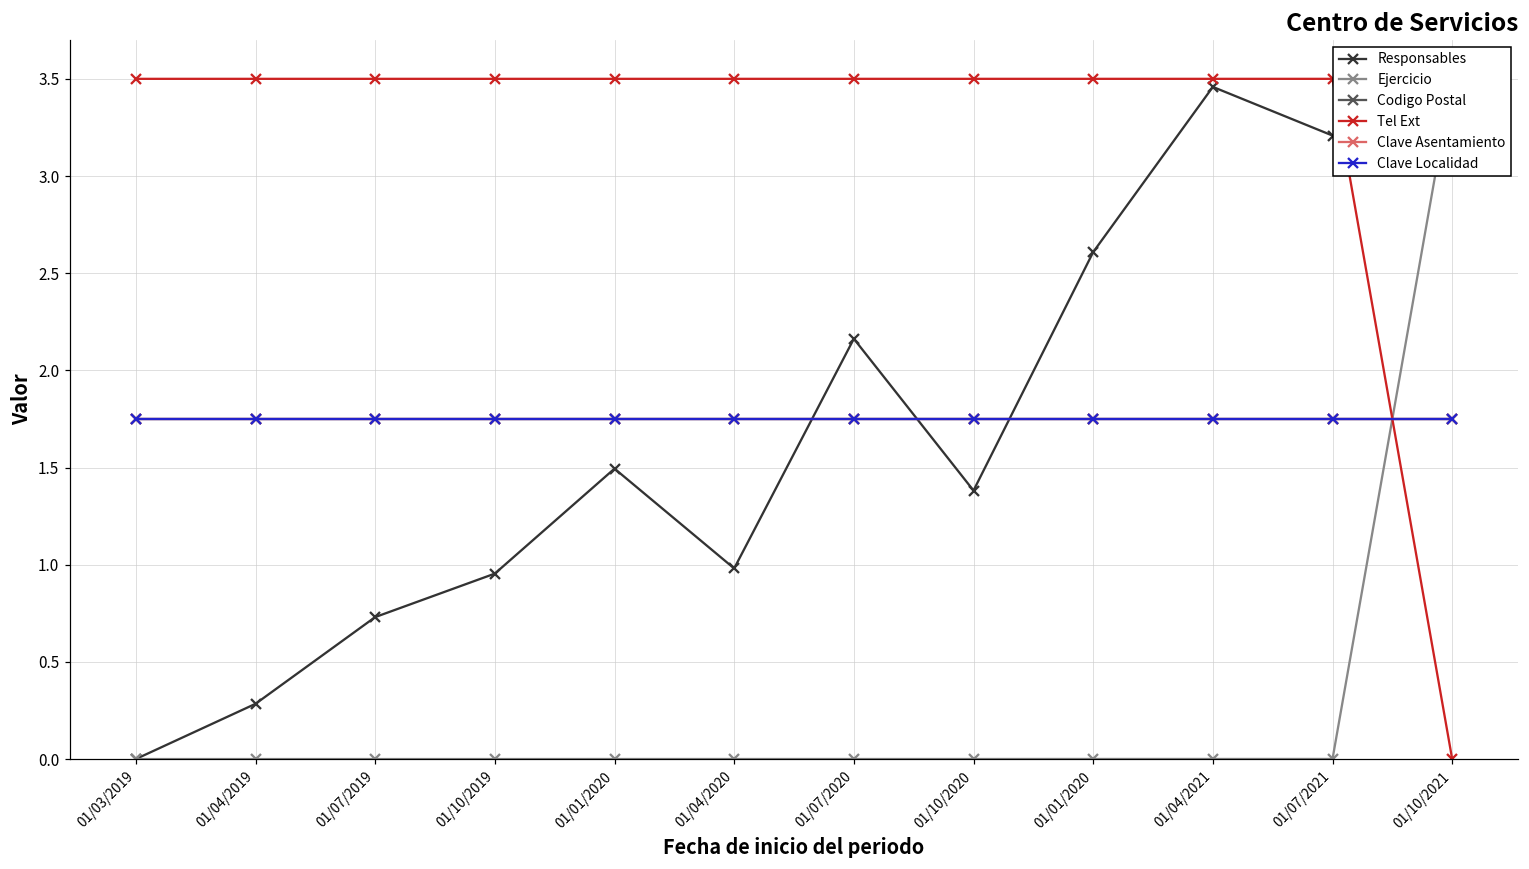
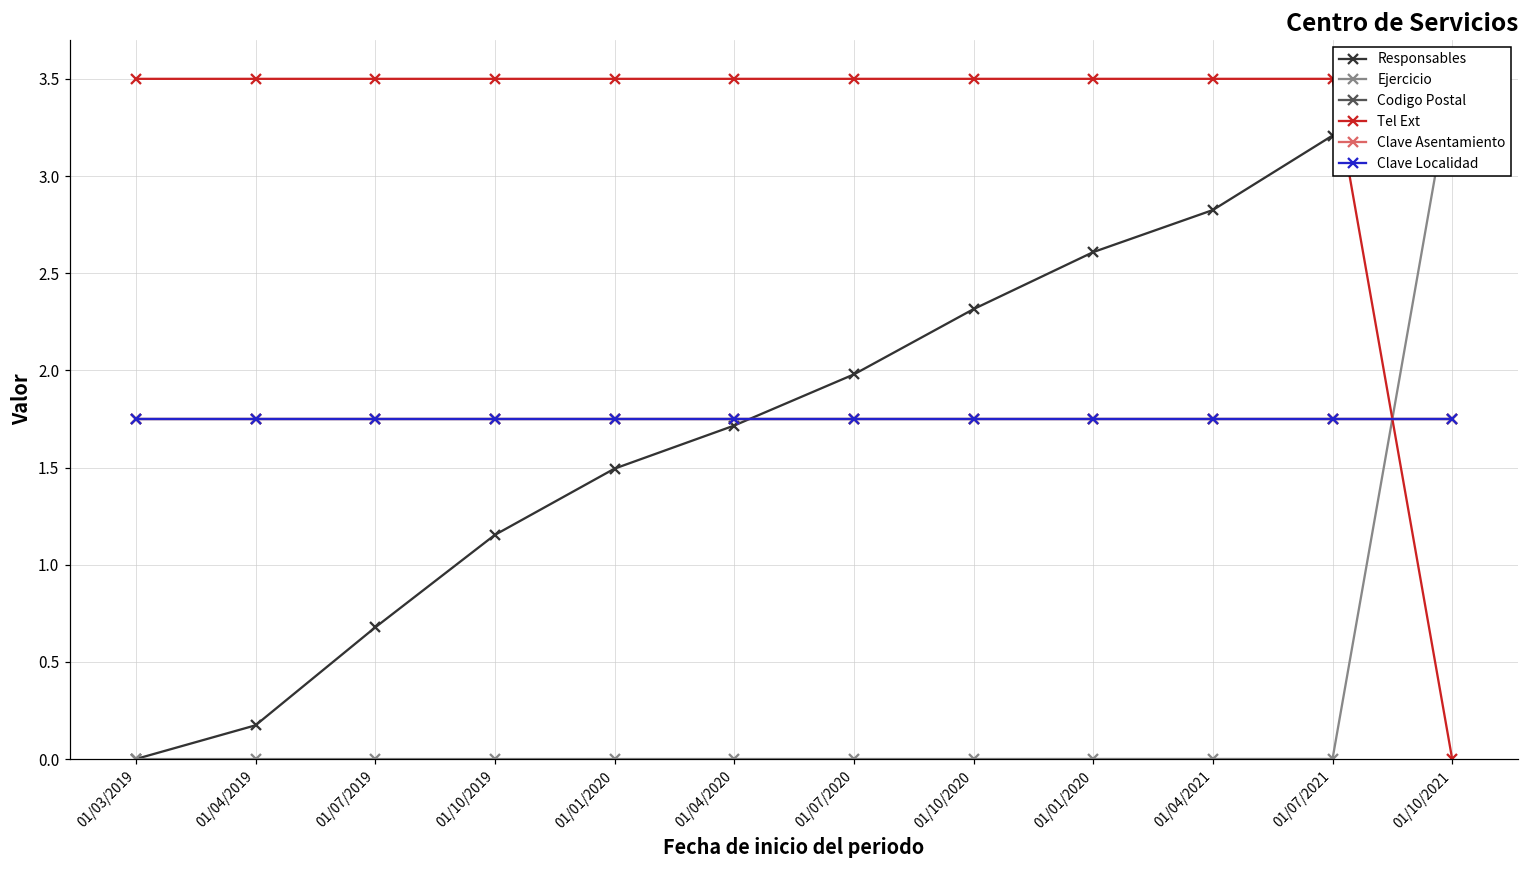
Responsables, 01/04/2019: 0.28 -> 0.17
Responsables, 01/07/2019: 0.73 -> 0.68
Responsables, 01/10/2019: 0.95 -> 1.15
Responsables, 01/04/2020: 0.98 -> 1.72
Responsables, 01/07/2020: 2.16 -> 1.98
Responsables, 01/10/2020: 1.38 -> 2.32
Responsables, 01/04/2021: 3.46 -> 2.82
